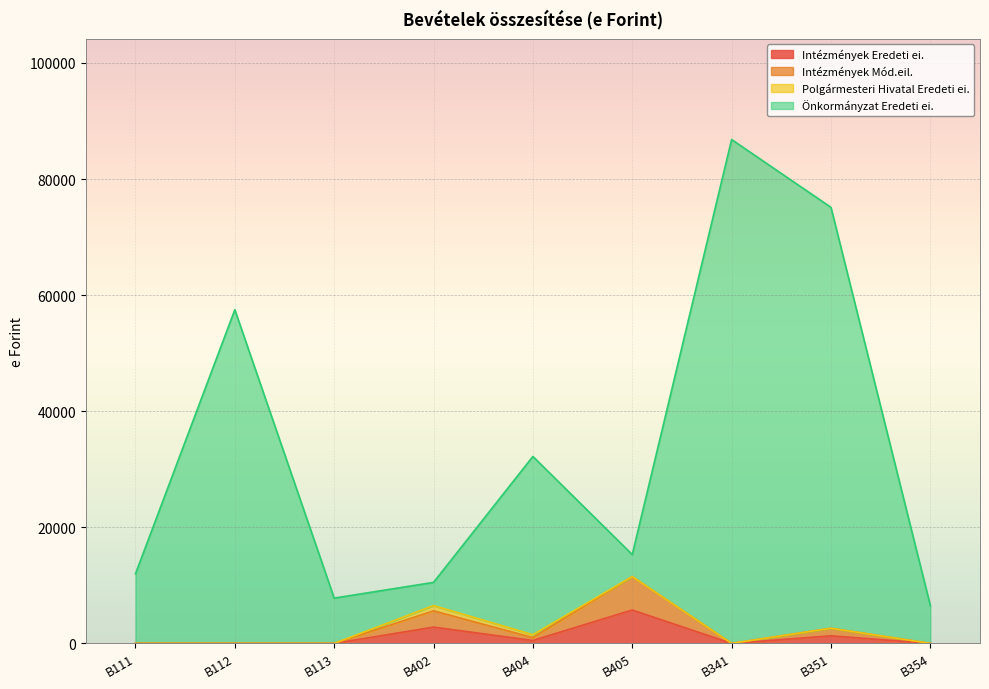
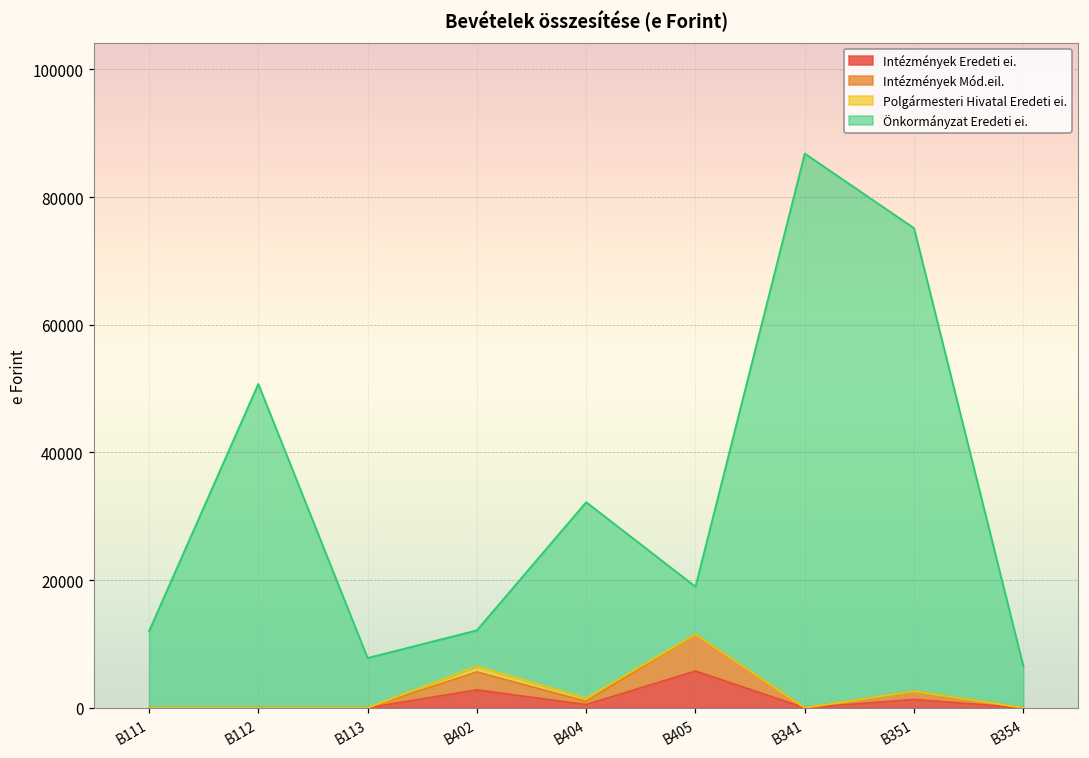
Önkormányzat Eredeti ei., B112: 57000 -> 51000
Önkormányzat Eredeti ei., B402: 4000 -> 6000
Önkormányzat Eredeti ei., B405: 4000 -> 7000
